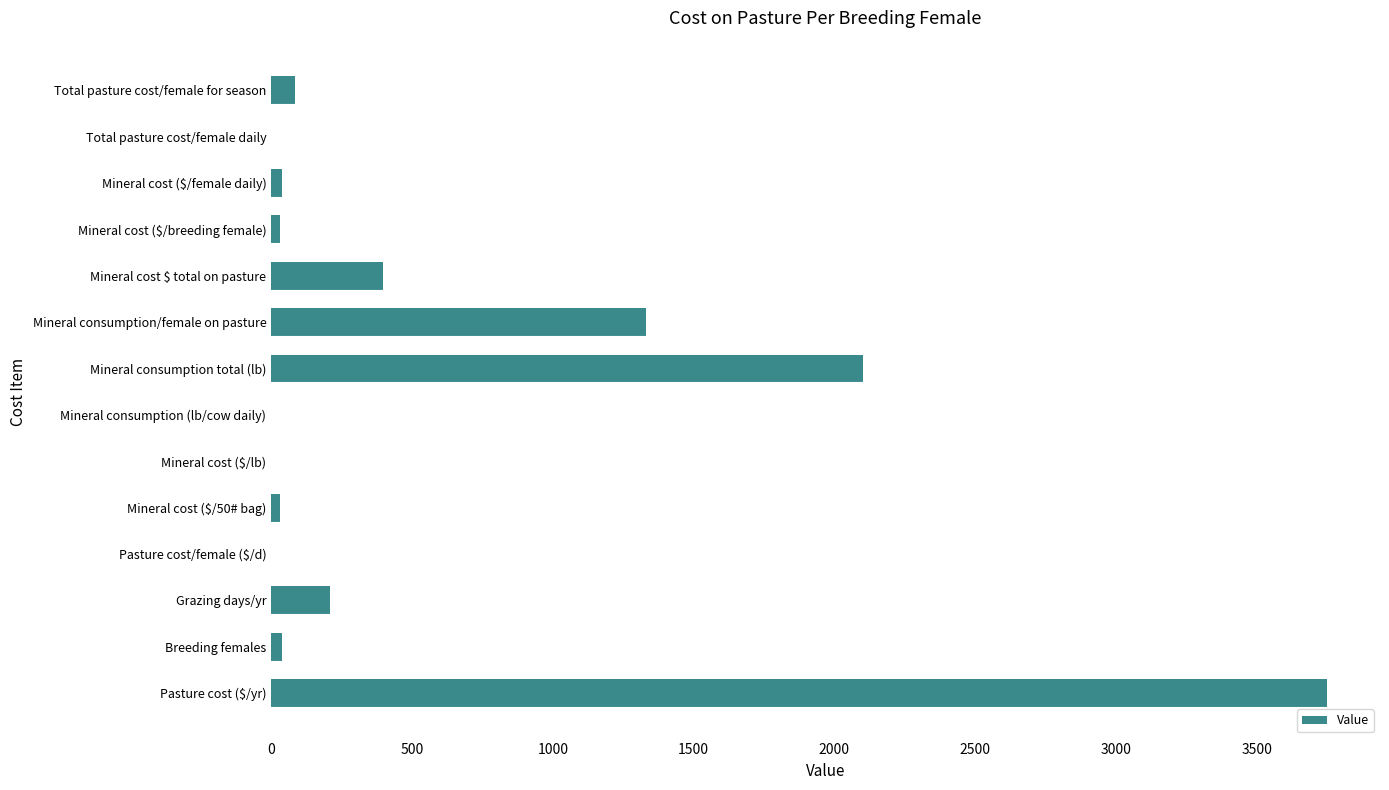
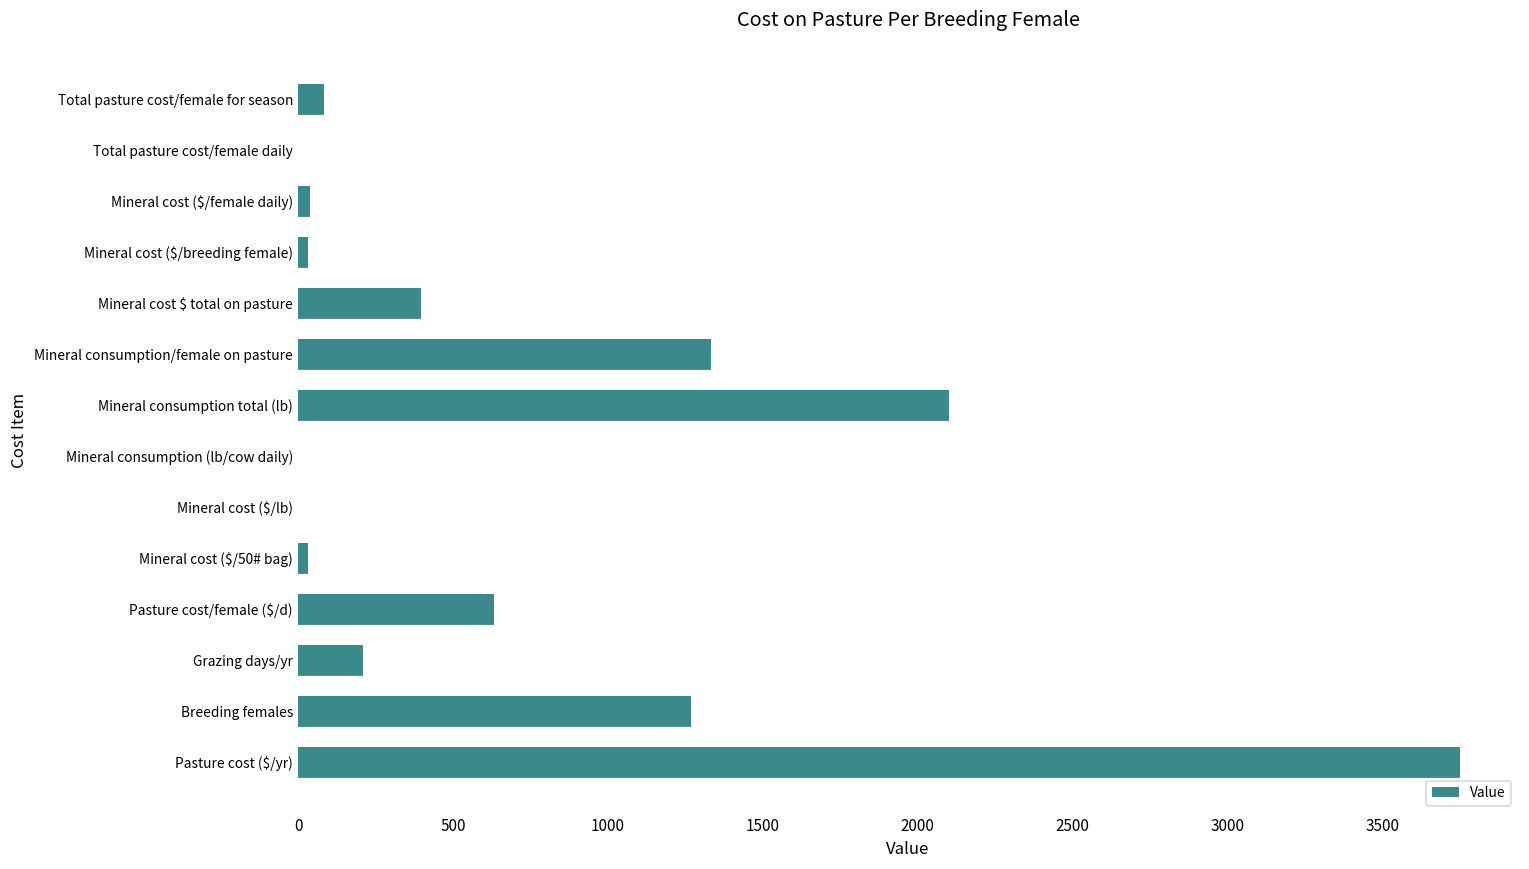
Pasture cost/female ($/d): 0 -> 630
Breeding females: 40 -> 1270
